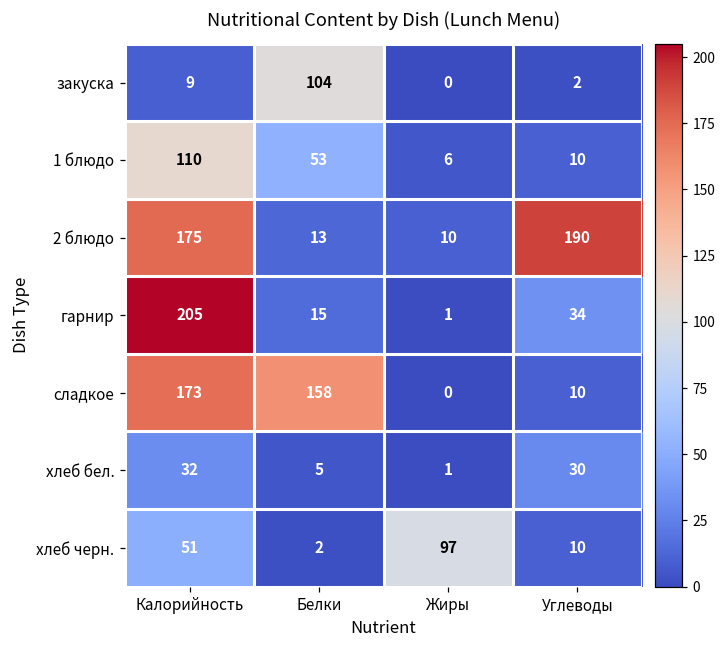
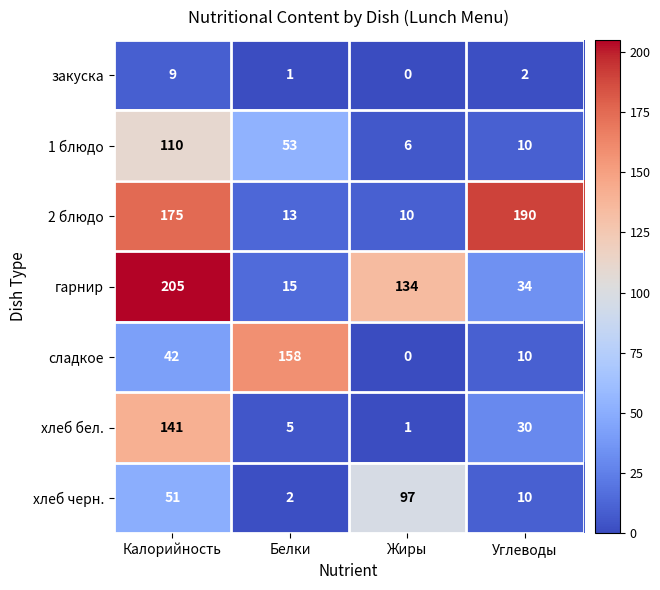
закуска, Белки: 104 -> 1
гарнир, Жиры: 1 -> 134
сладкое, Калорийность: 173 -> 42
хлеб бел., Калорийность: 32 -> 141
